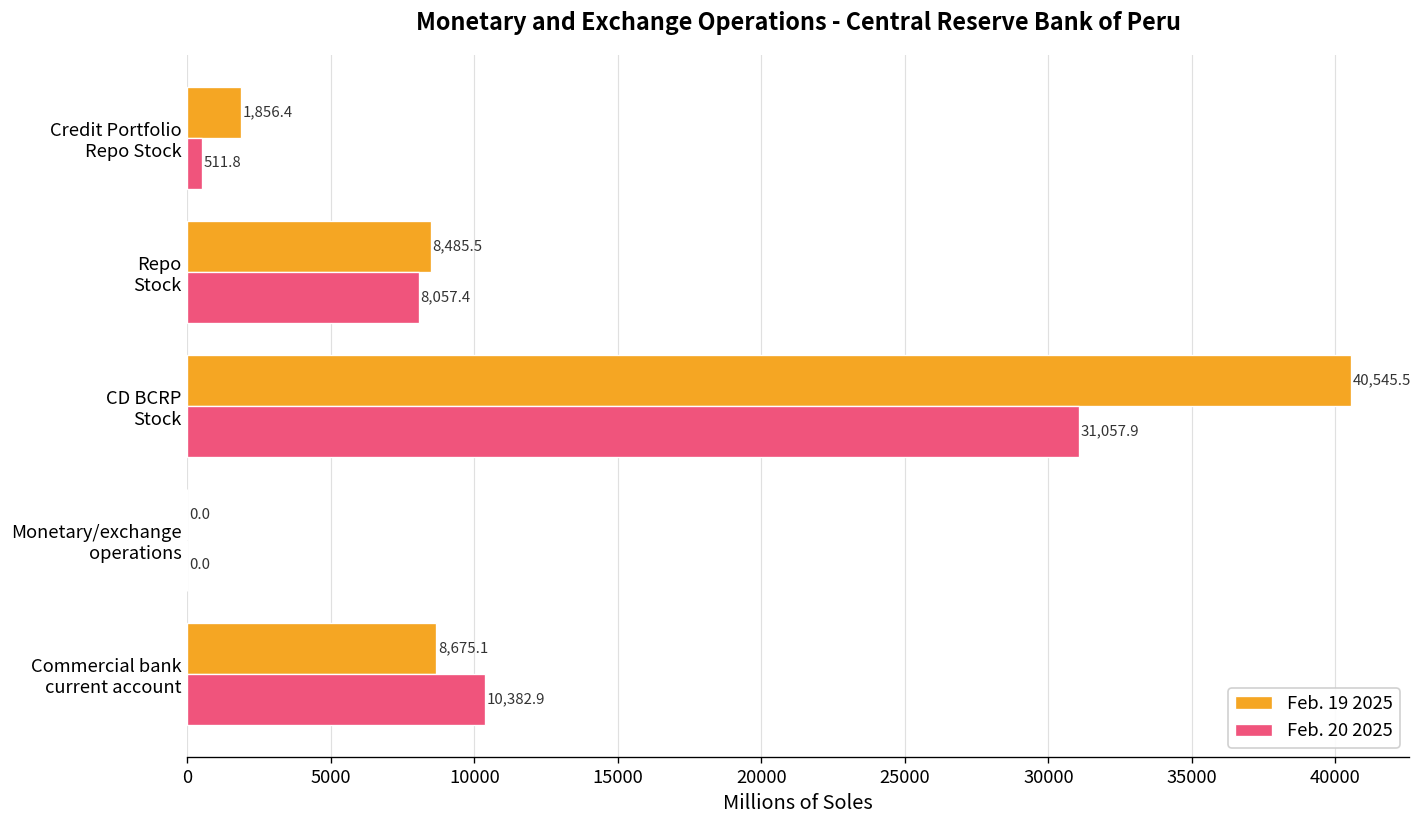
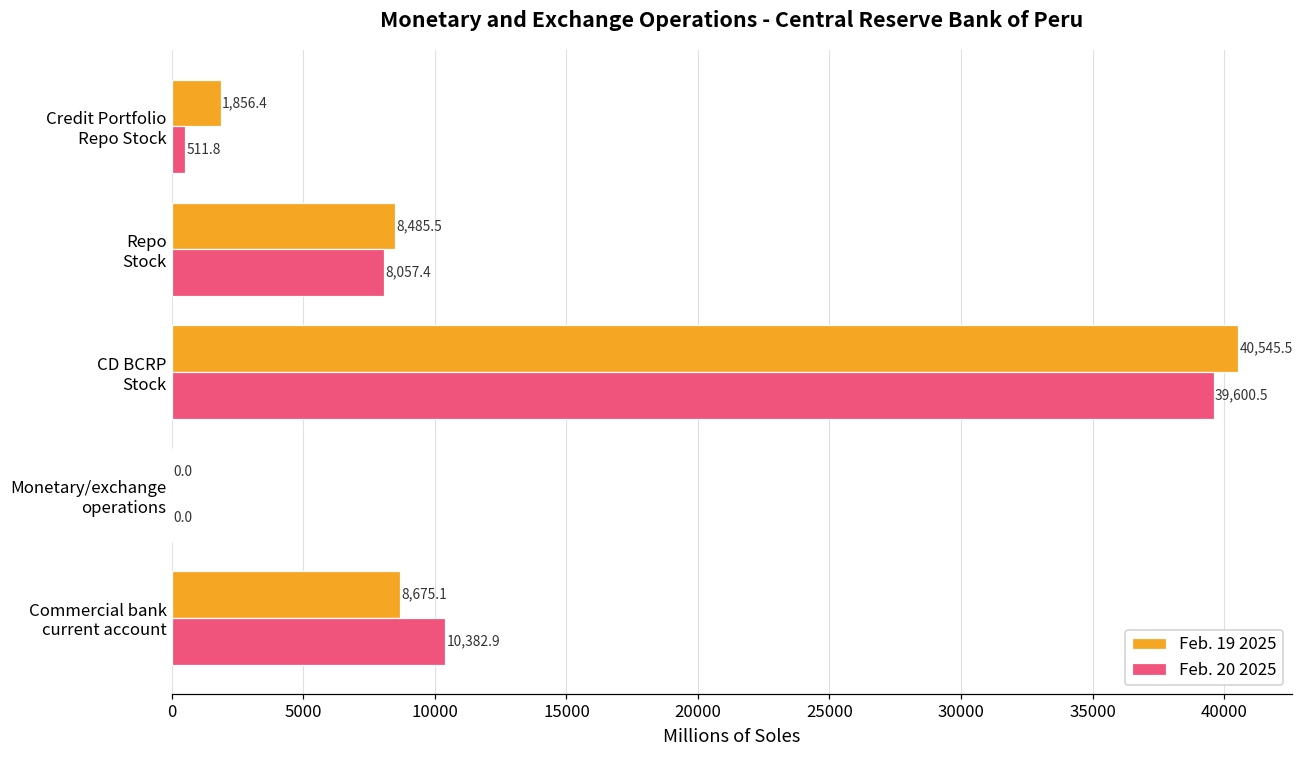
Feb. 20 2025, CD BCRP Stock: 31,057.9 -> 39,600.5
